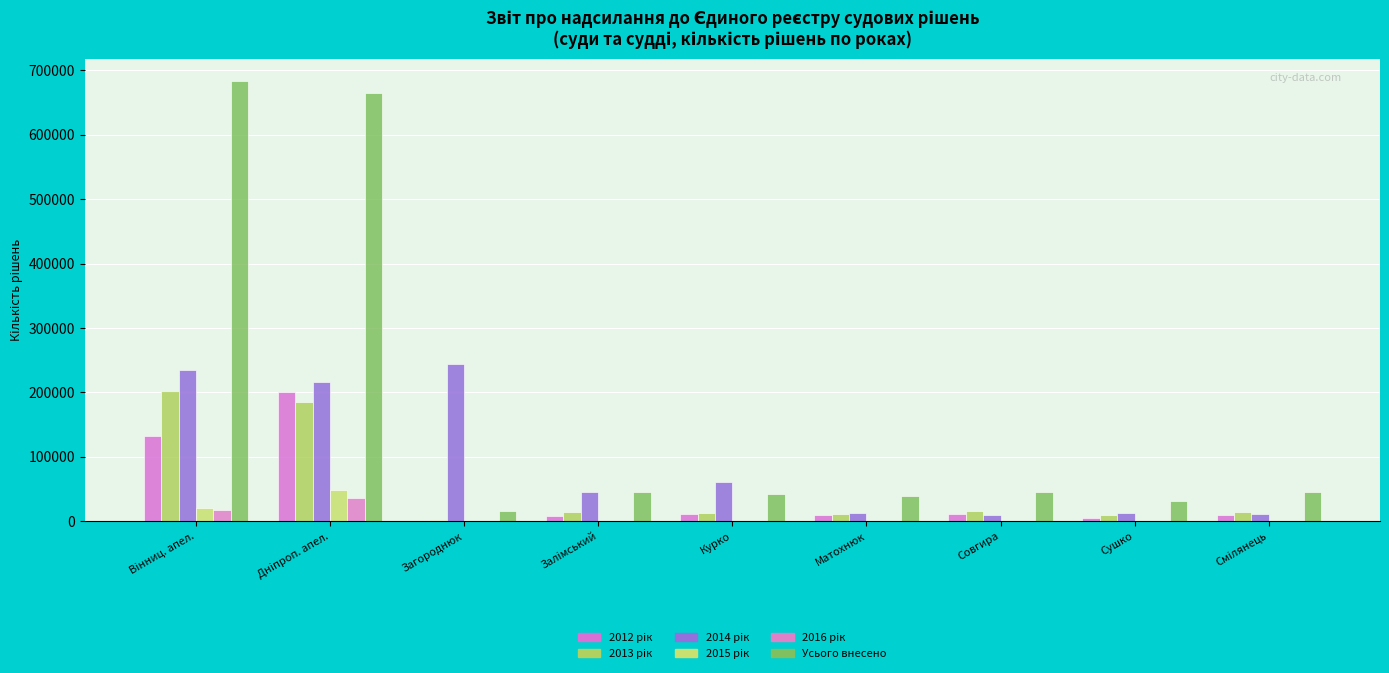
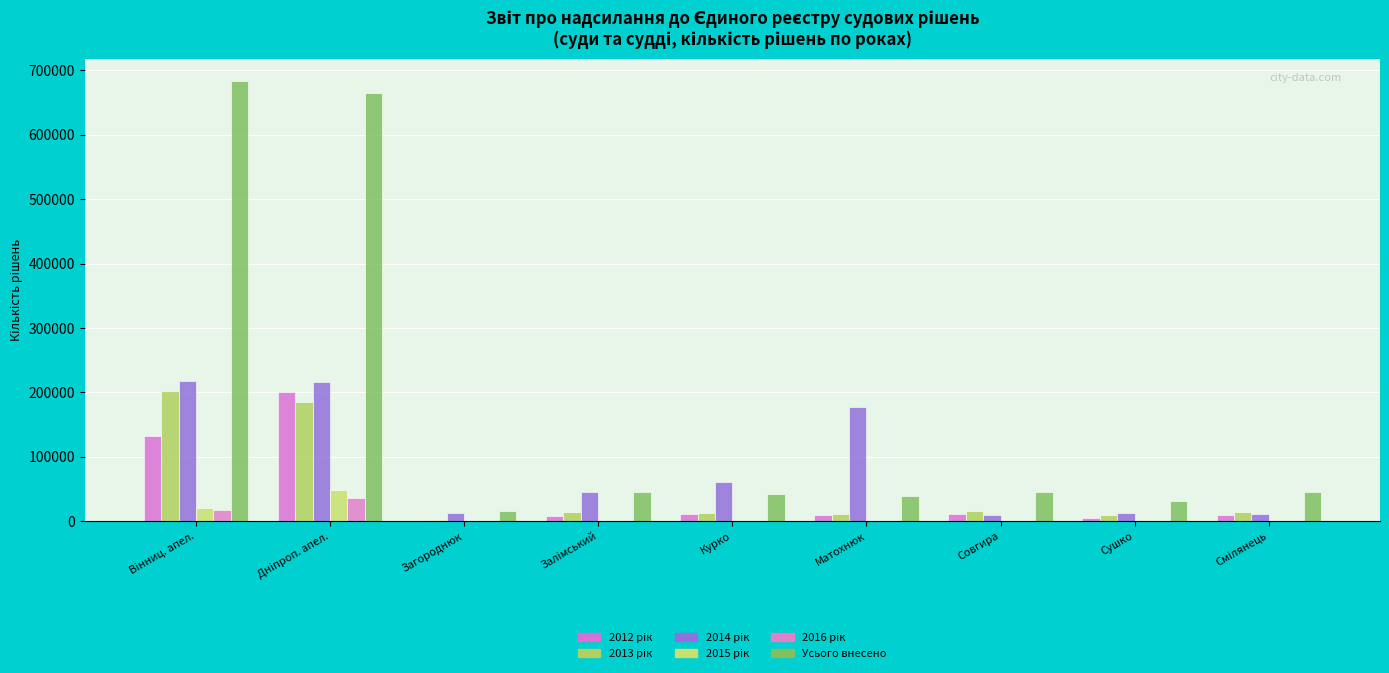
2014 рік, Вінниц. апел.: 240000 -> 220000
2014 рік, Загороднюк: 240000 -> 10000
2014 рік, Матохнюк: 10000 -> 180000
